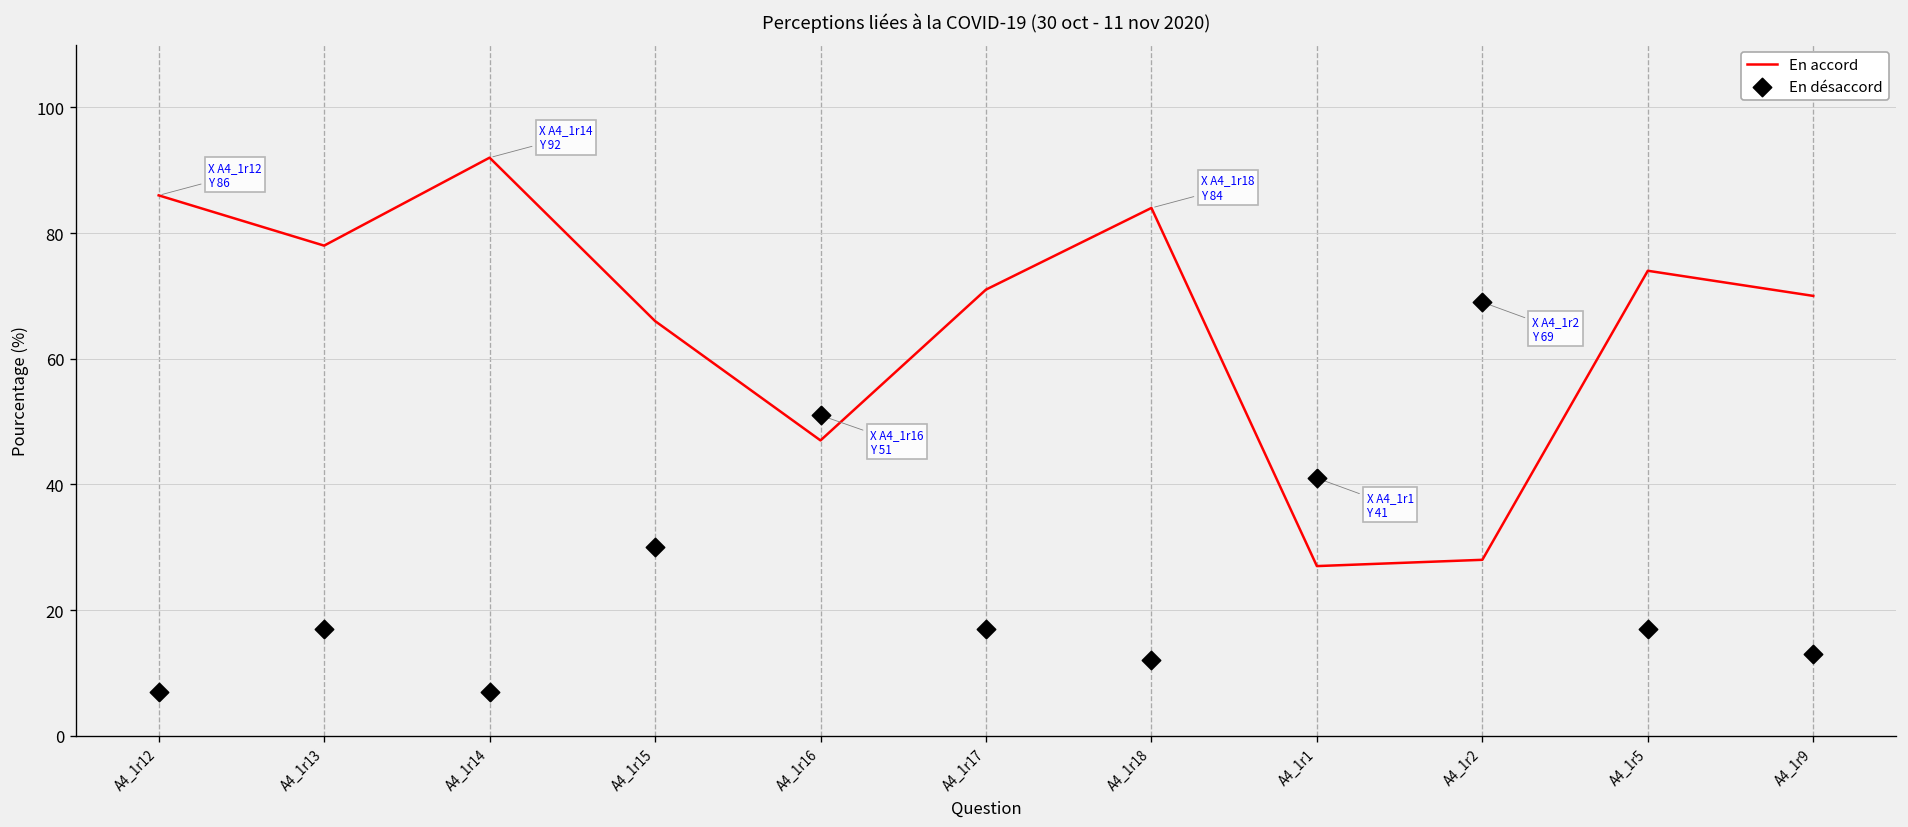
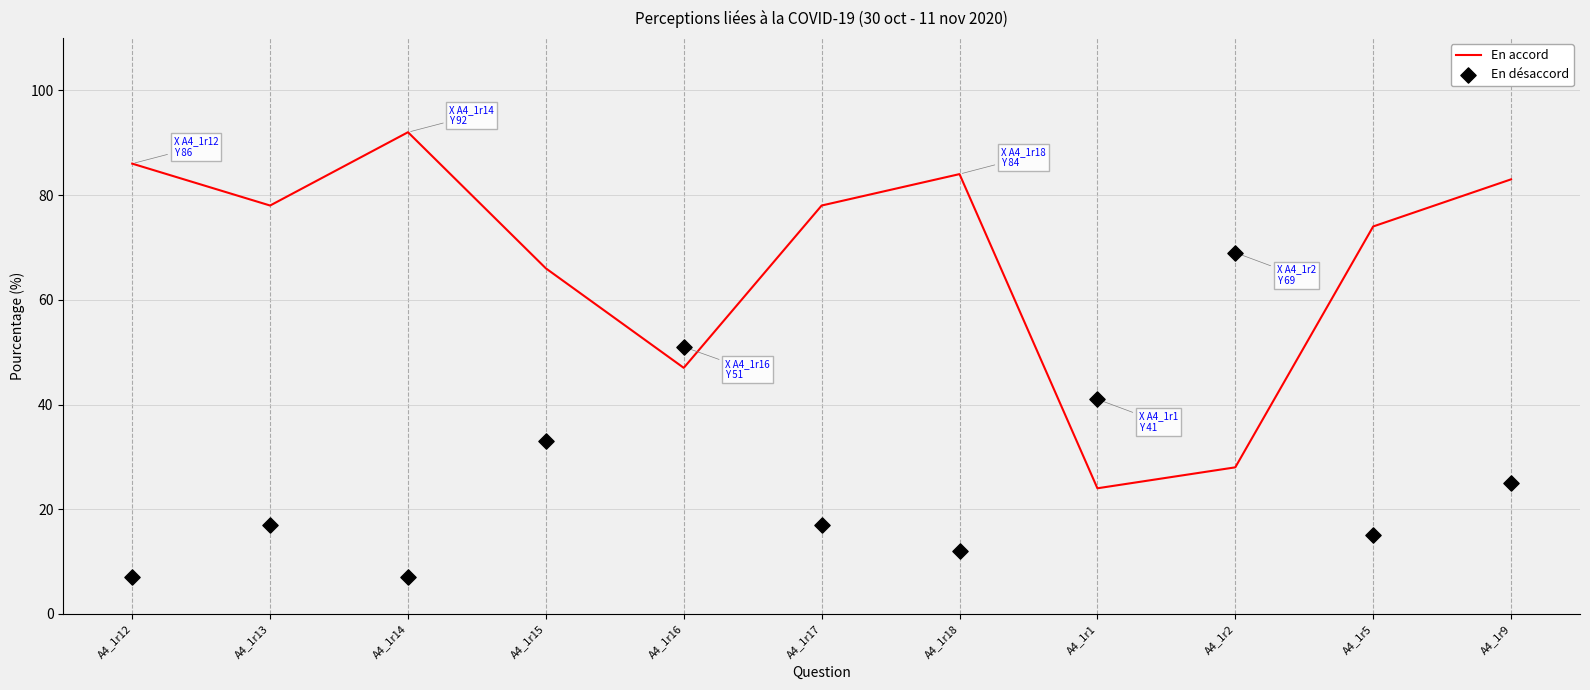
En désaccord, A4_1r15: 30 -> 33
En accord, A4_1r17: 71 -> 78
En accord, A4_1r1: 27 -> 24
En désaccord, A4_1r5: 17 -> 15
En accord, A4_1r9: 70 -> 83
En désaccord, A4_1r9: 13 -> 25
